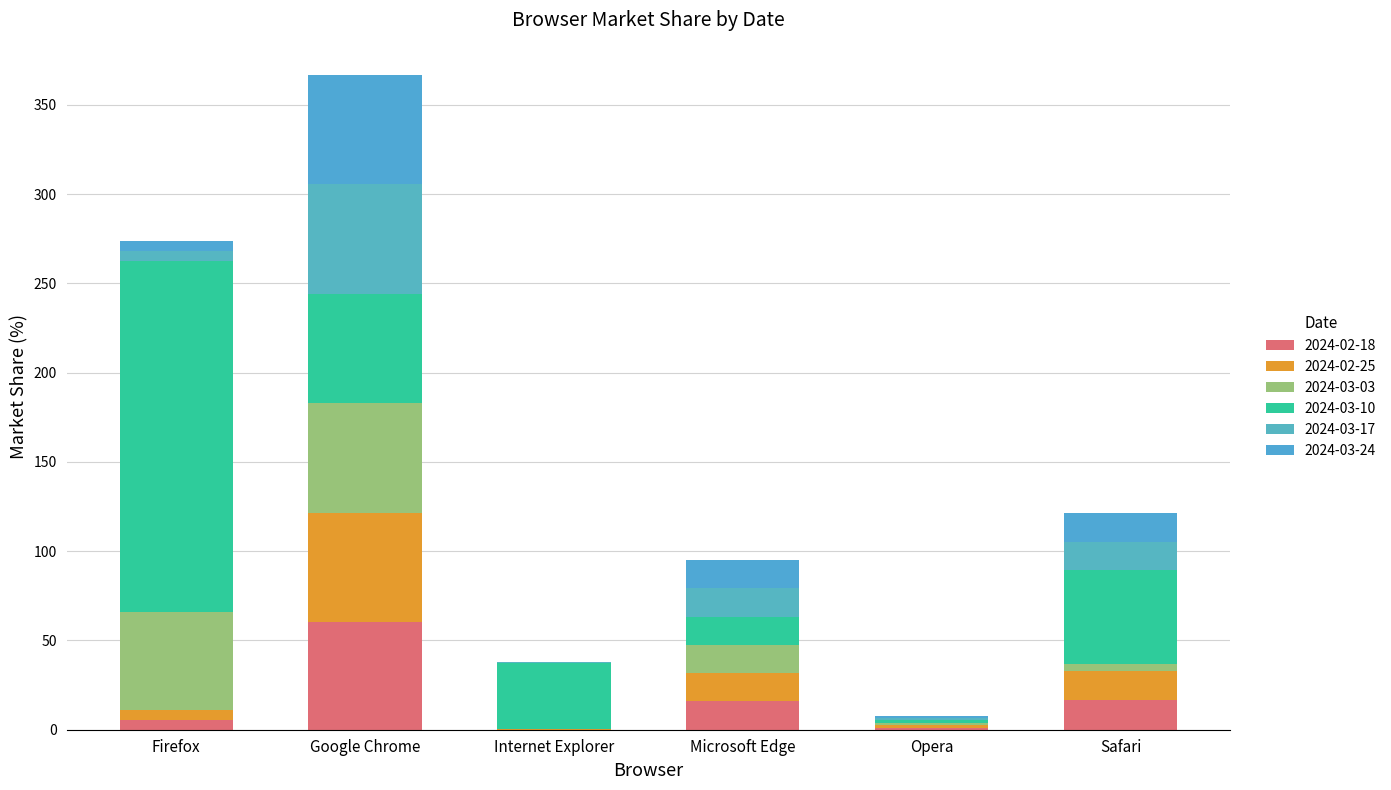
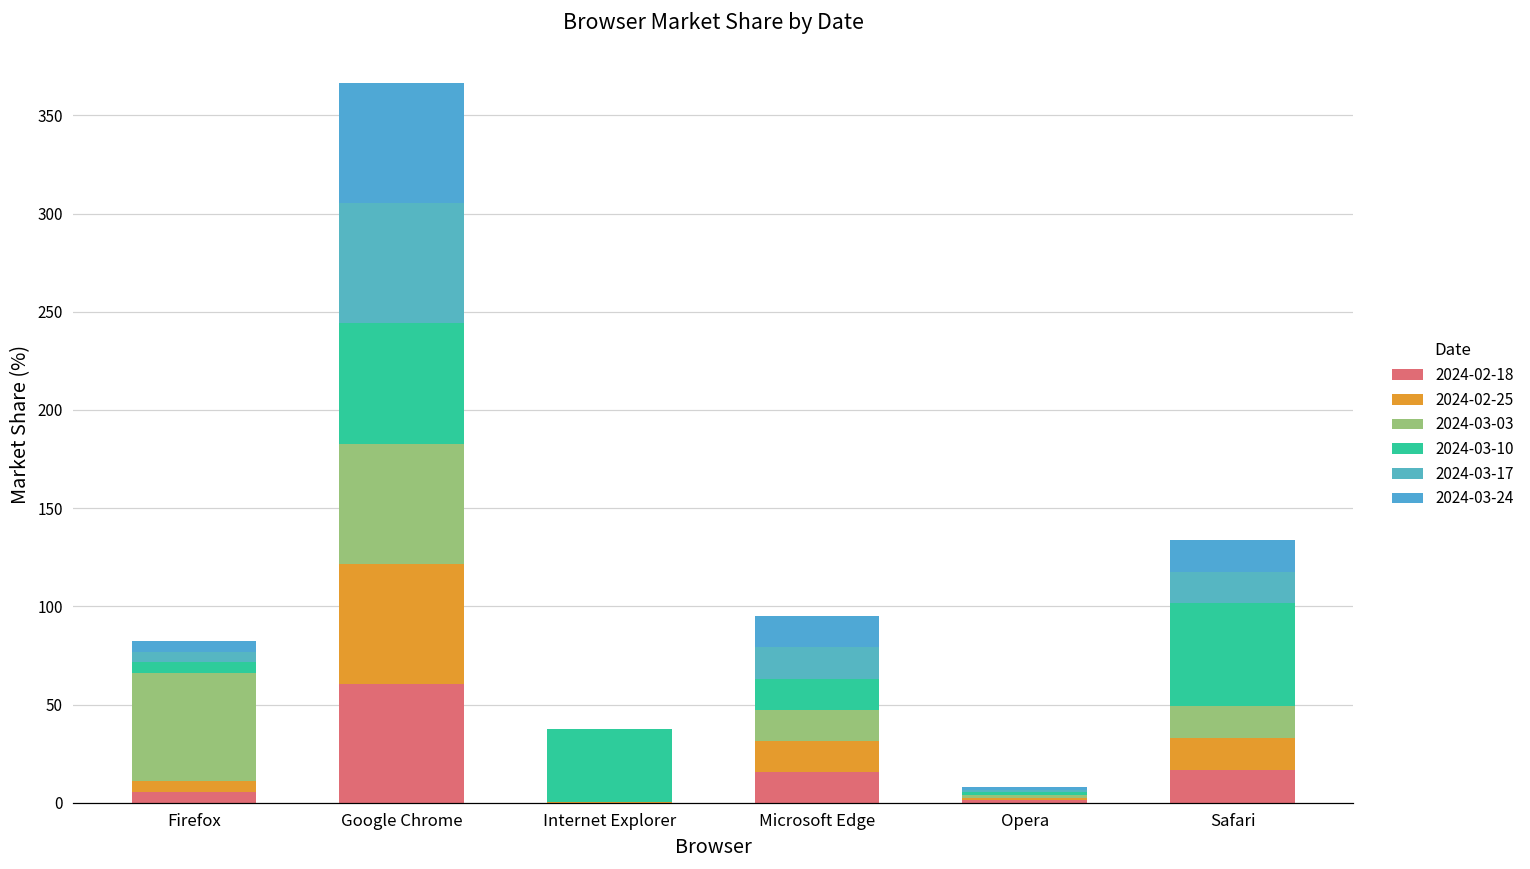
2024-03-10, Firefox: 197 -> 5
2024-03-03, Safari: 4 -> 16
